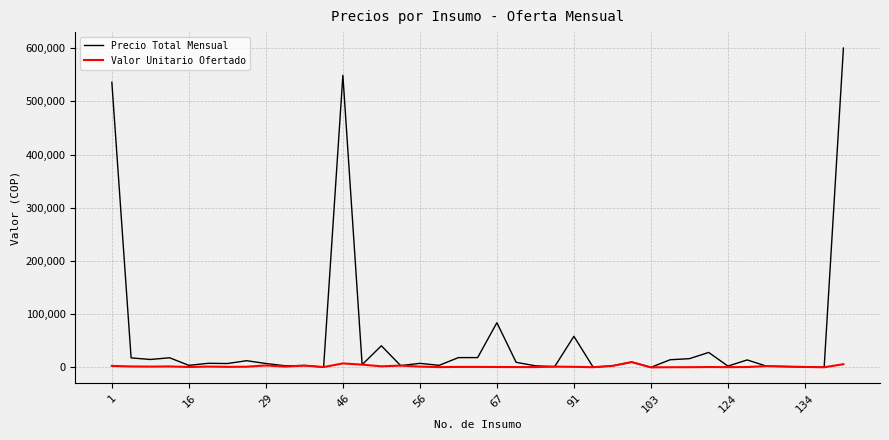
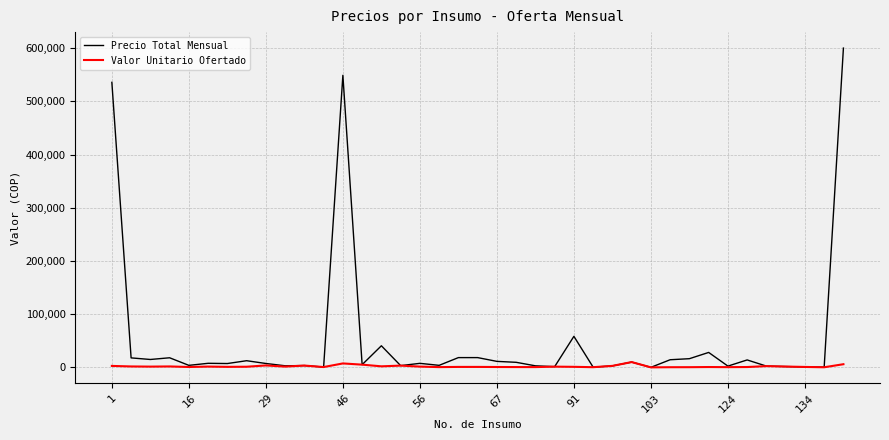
Precio Total Mensual, 67: 80,000 -> 10,000
